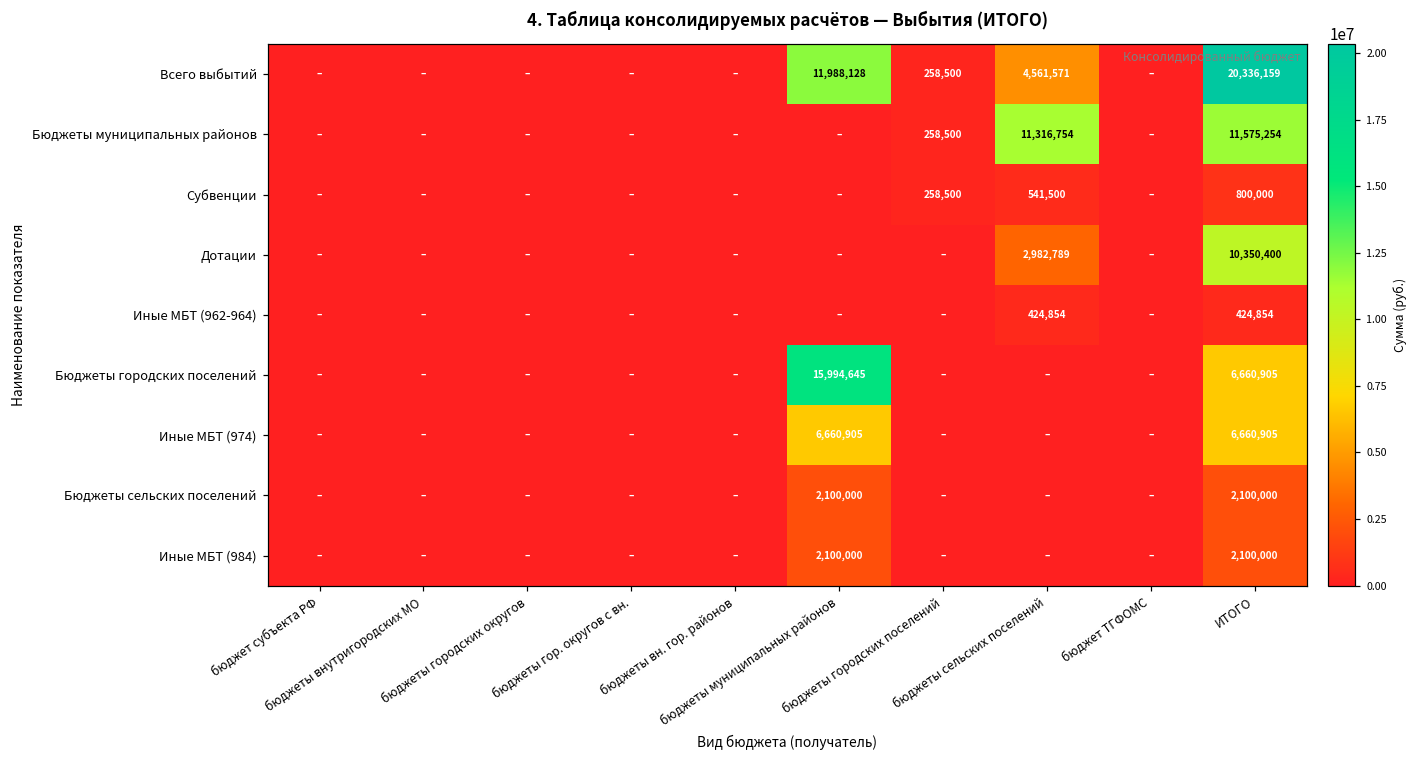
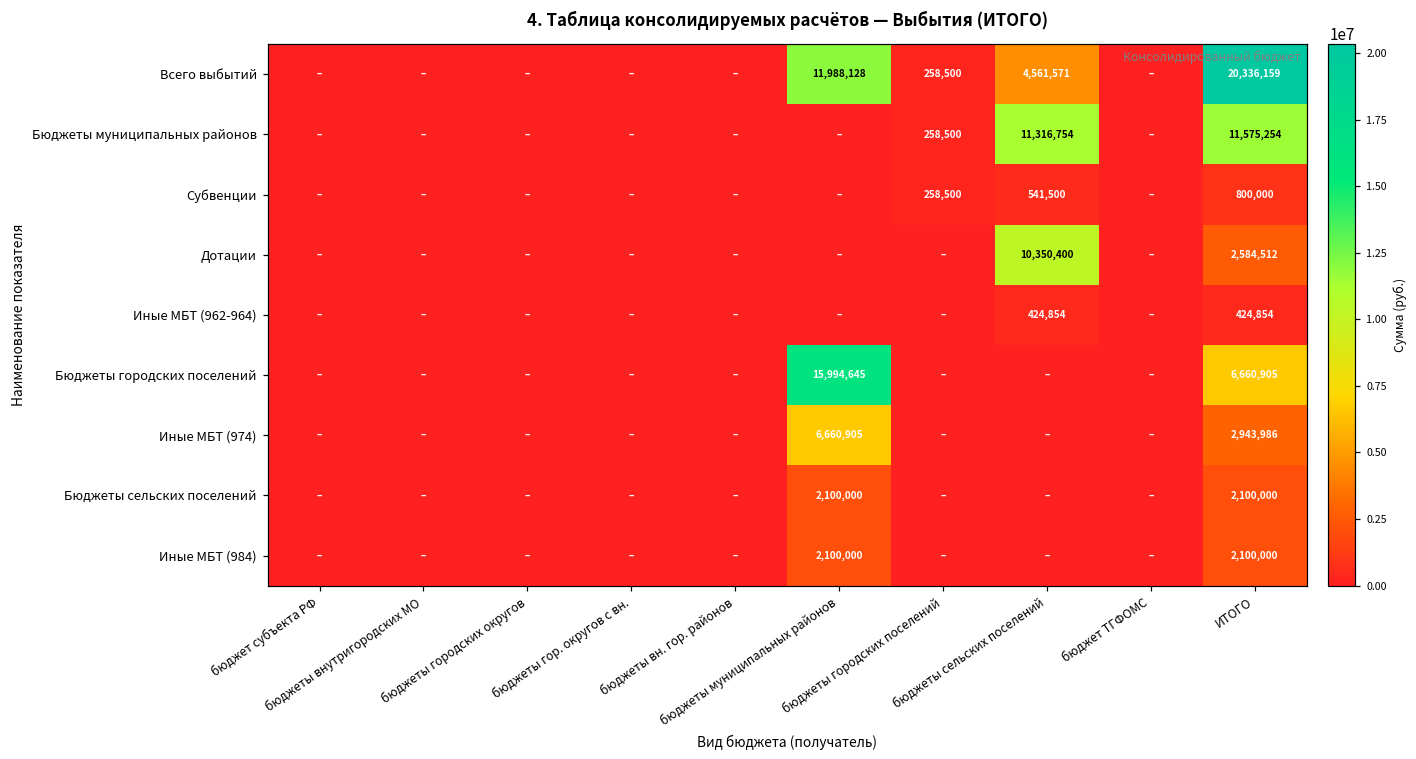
Дотации, бюджеты сельских поселений: 2,982,789 -> 10,350,400
Дотации, ИТОГО: 10,350,400 -> 2,584,512
Иные МБТ (974), ИТОГО: 6,660,905 -> 2,943,986
